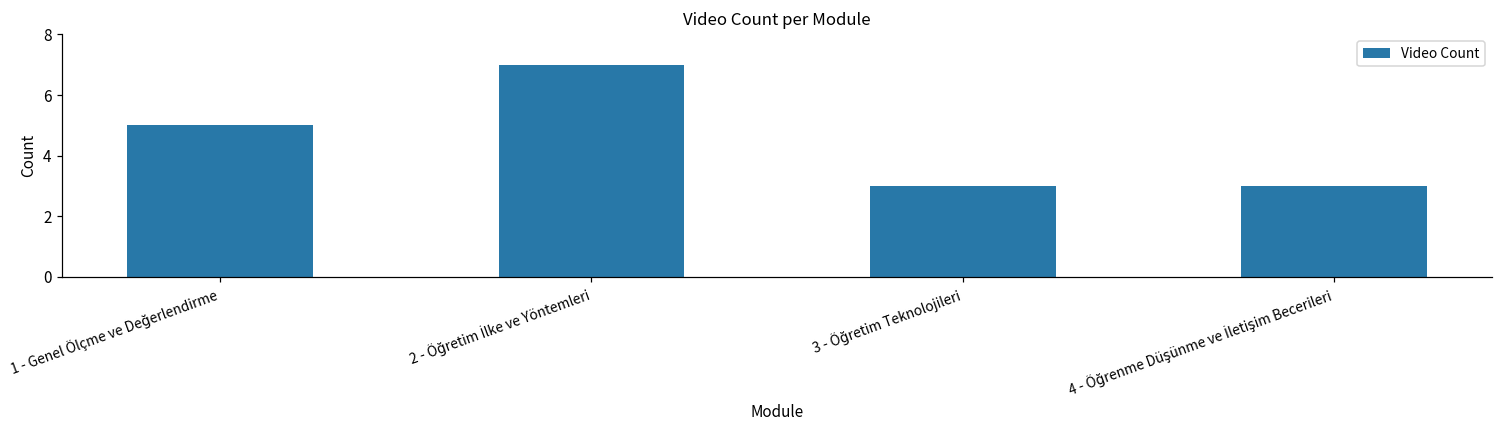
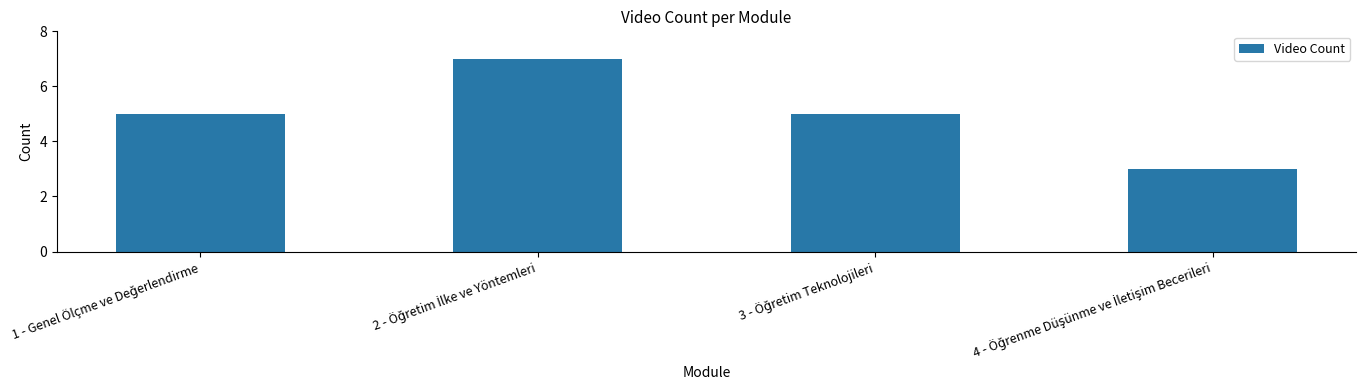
3 - Öğretim Teknolojileri: 3 -> 5
